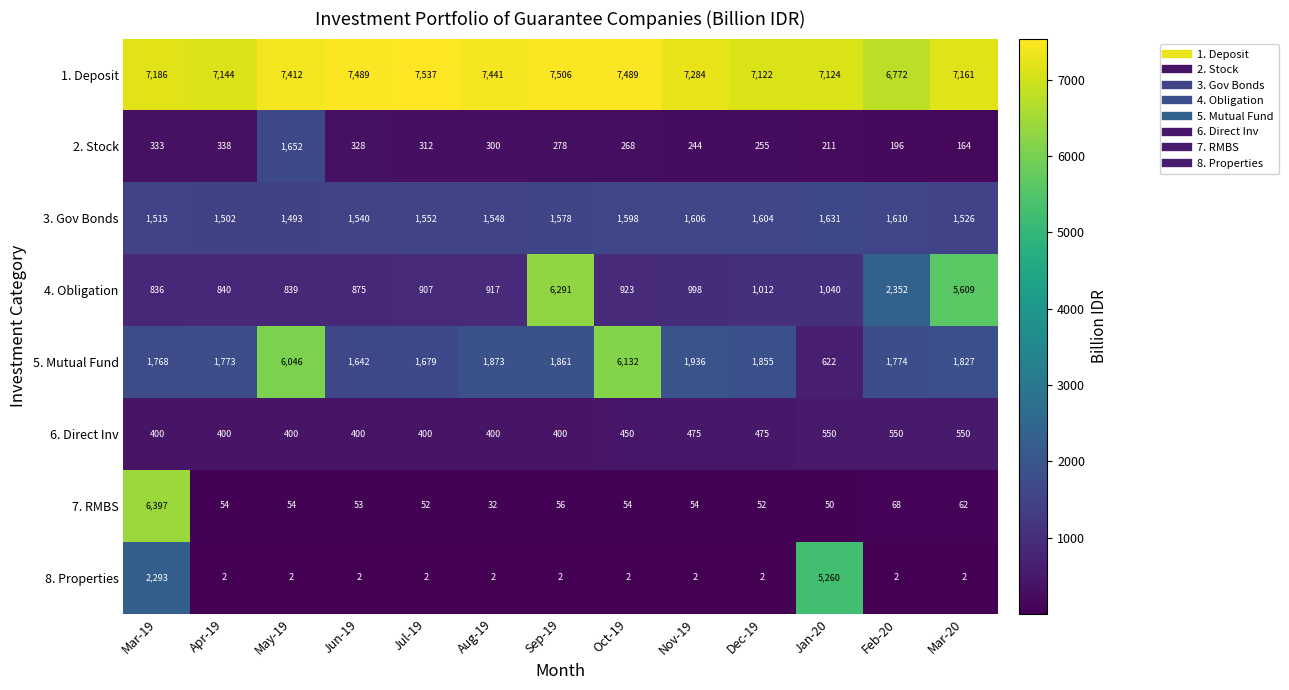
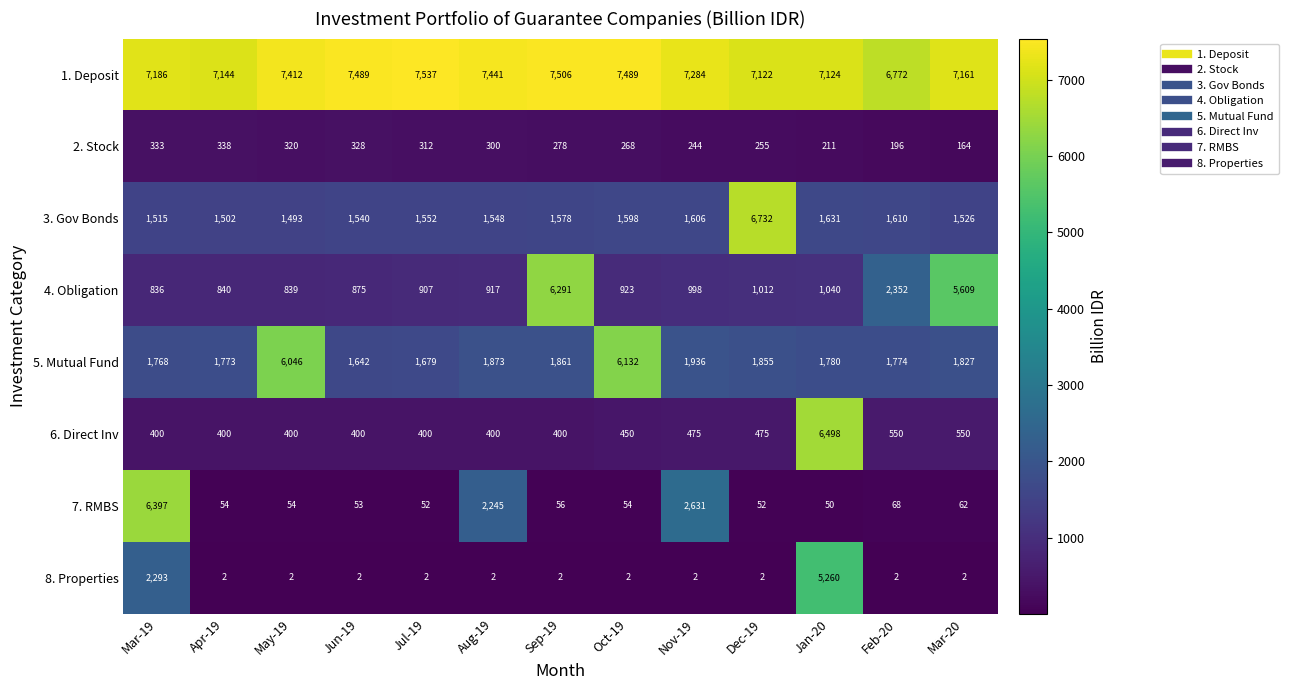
2. Stock, May-19: 1,652 -> 320
3. Gov Bonds, Dec-19: 1,604 -> 6,732
5. Mutual Fund, Jan-20: 622 -> 1,780
6. Direct Inv, Jan-20: 550 -> 6,498
7. RMBS, Aug-19: 32 -> 2,245
7. RMBS, Nov-19: 54 -> 2,631
